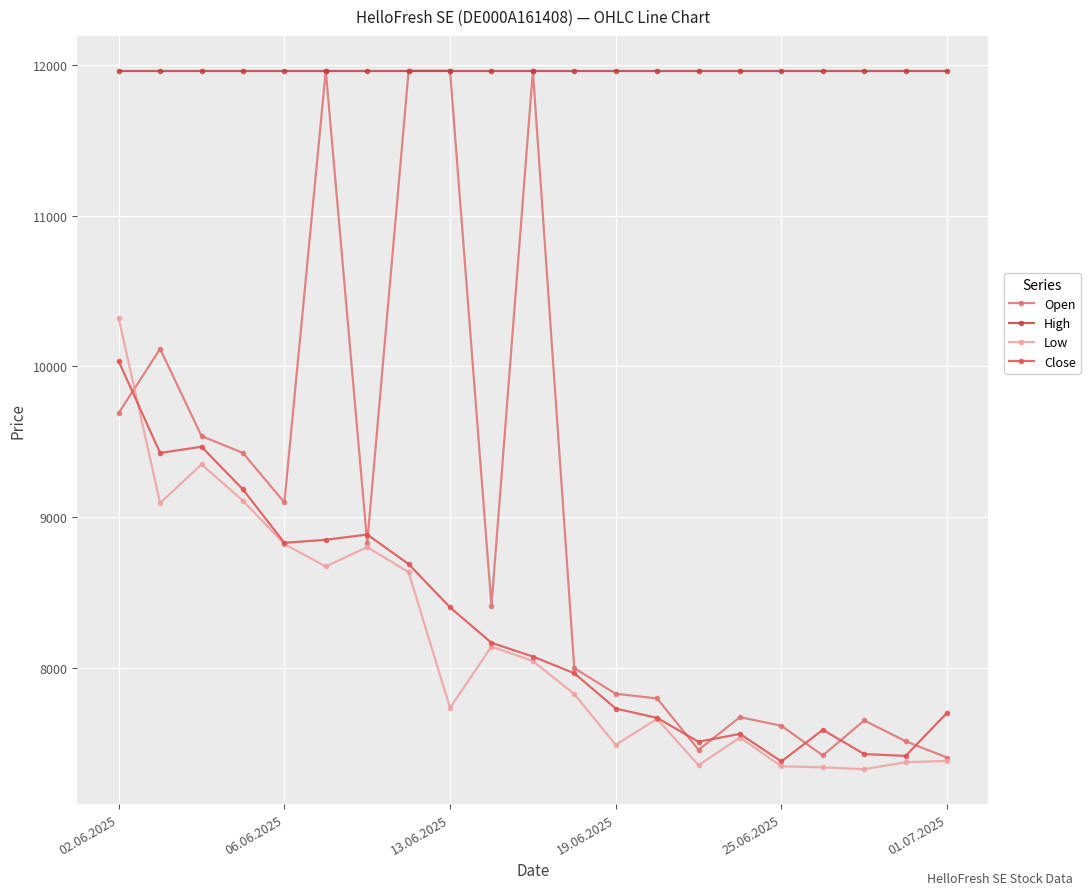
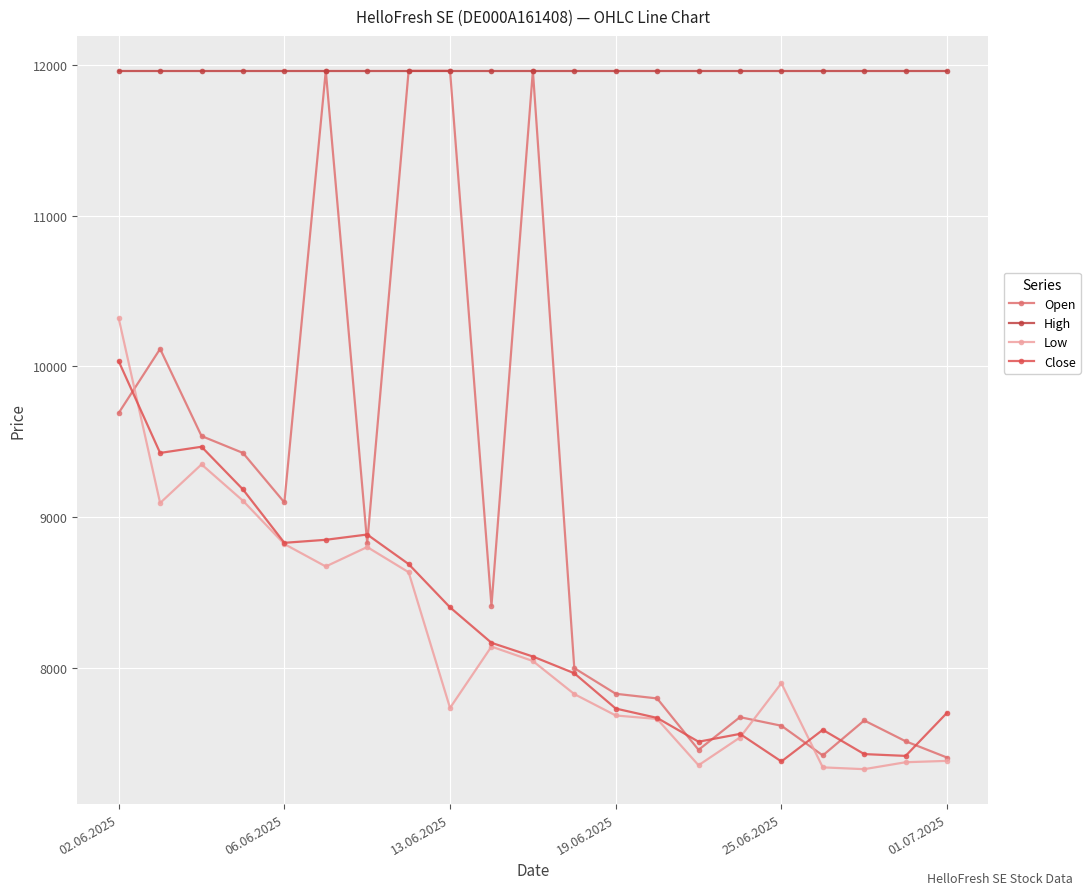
Low, 19.06.2025: 7490 -> 7690
Low, 25.06.2025: 7350 -> 7900
